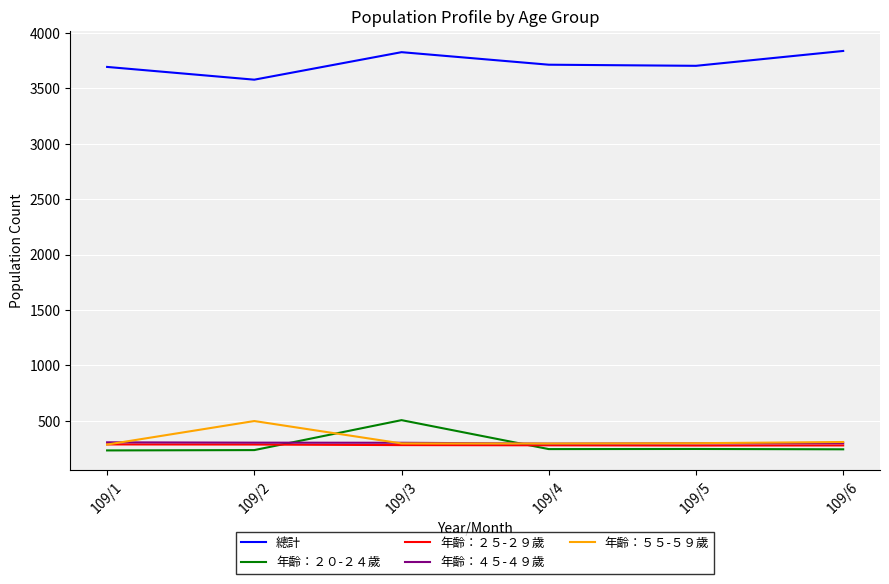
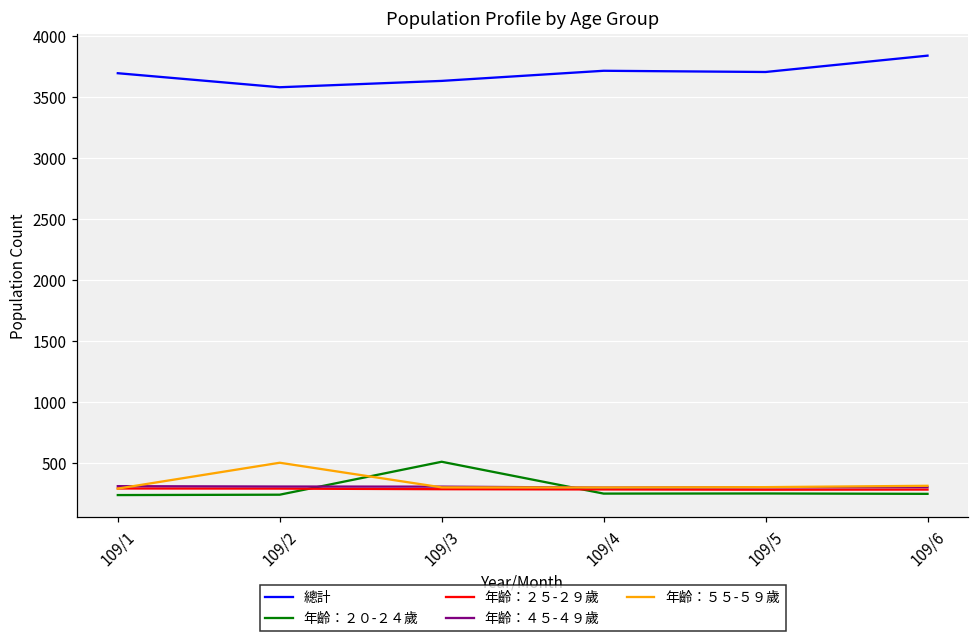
總計, 109/3: 3830 -> 3630
